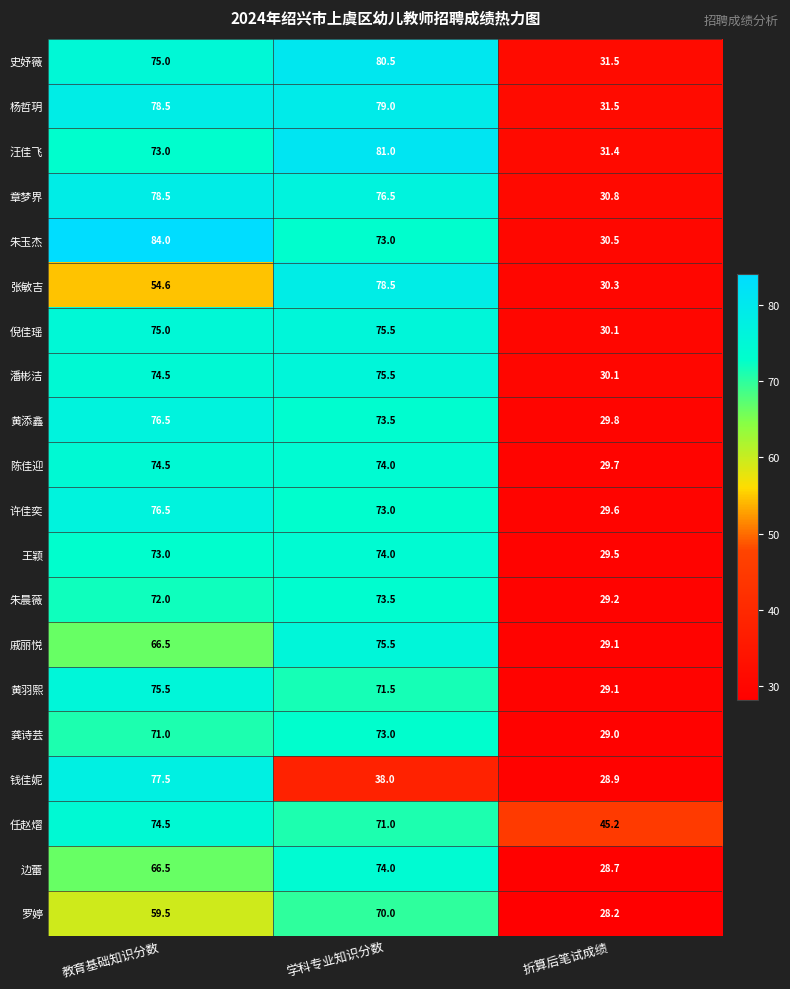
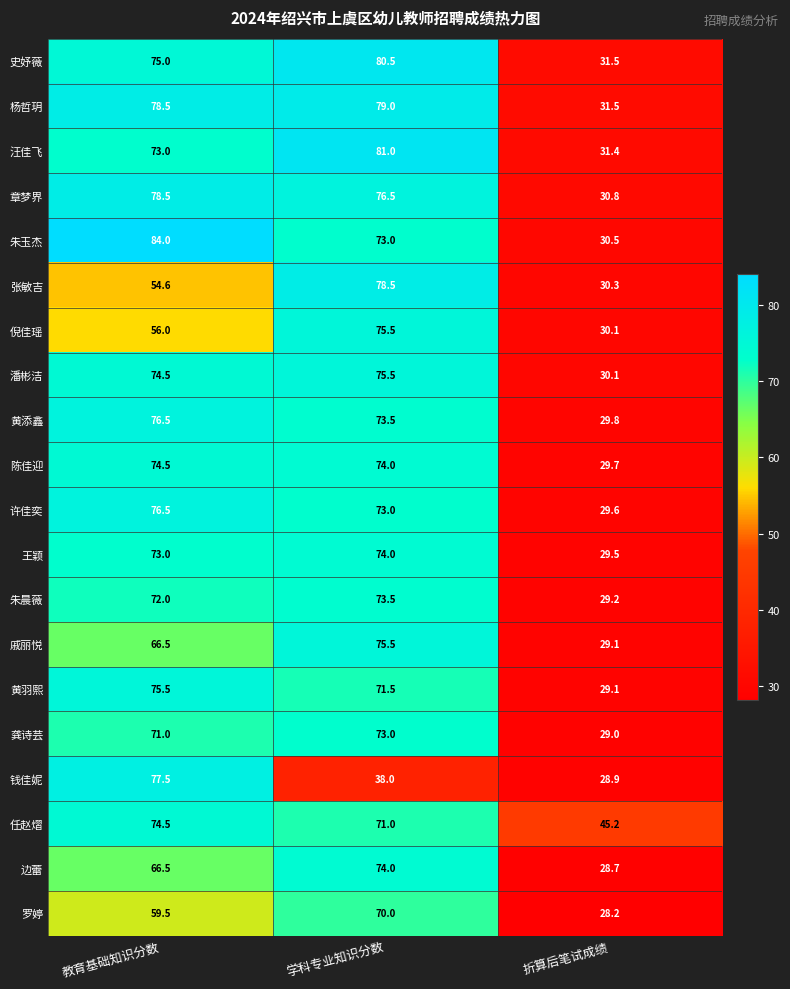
倪佳瑶, 教育基础知识分数: 75.0 -> 56.0
